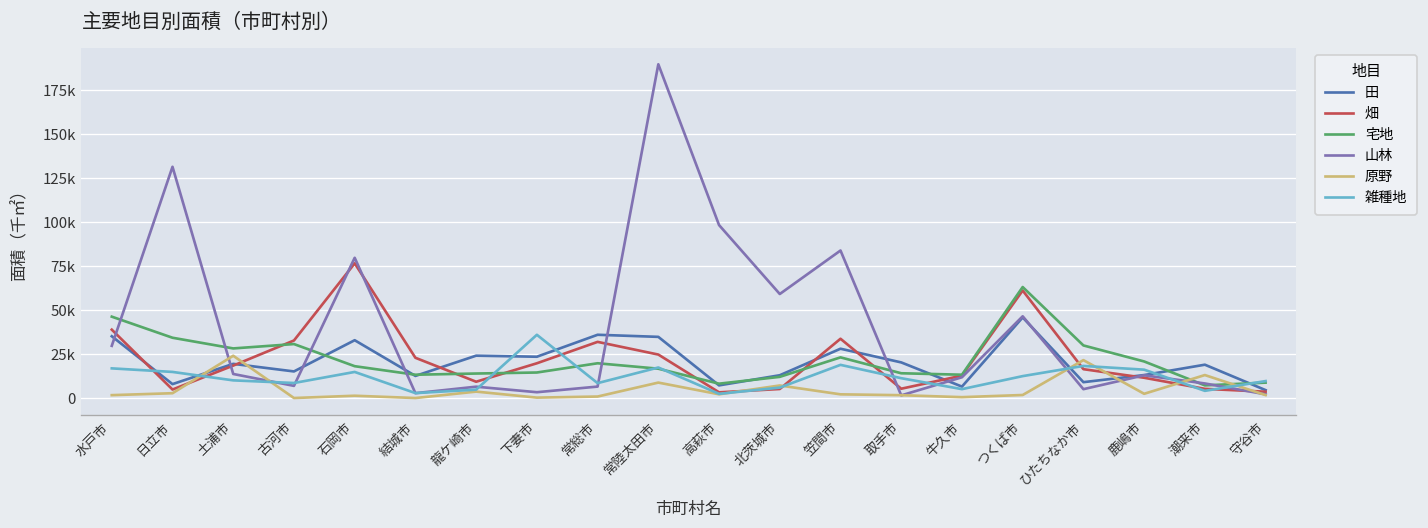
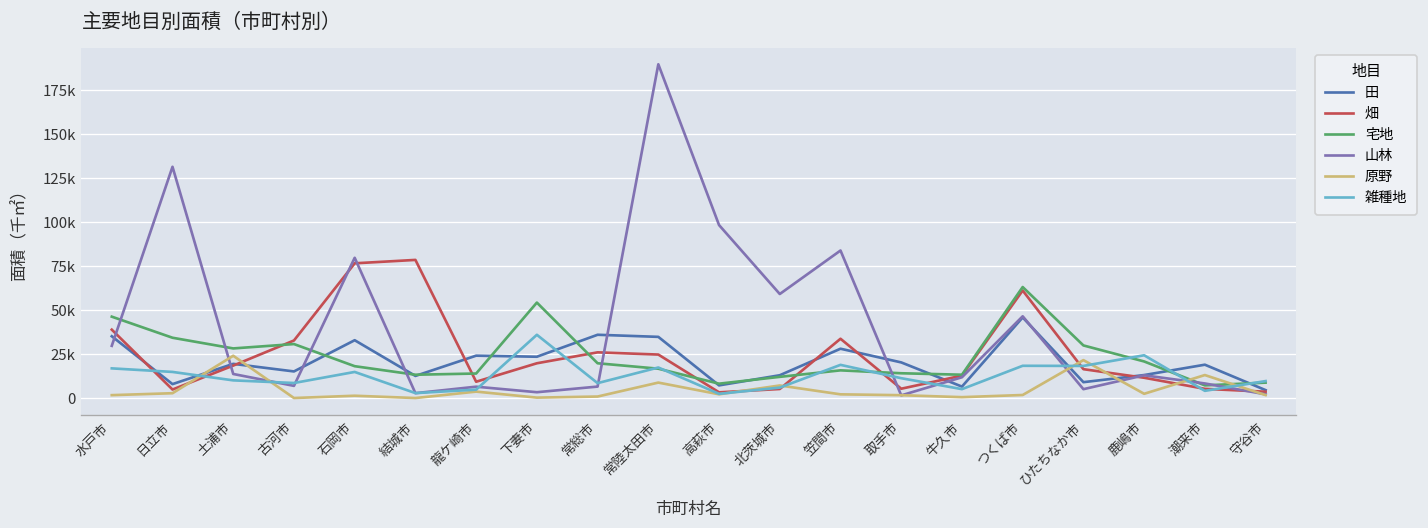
畑, 結城市: 23000 -> 79000
宅地, 下妻市: 15000 -> 54000
畑, 常総市: 32000 -> 26000
宅地, 笠間市: 23000 -> 16000
雑種地, つくば市: 12000 -> 18000
雑種地, 鹿嶋市: 16000 -> 24000
